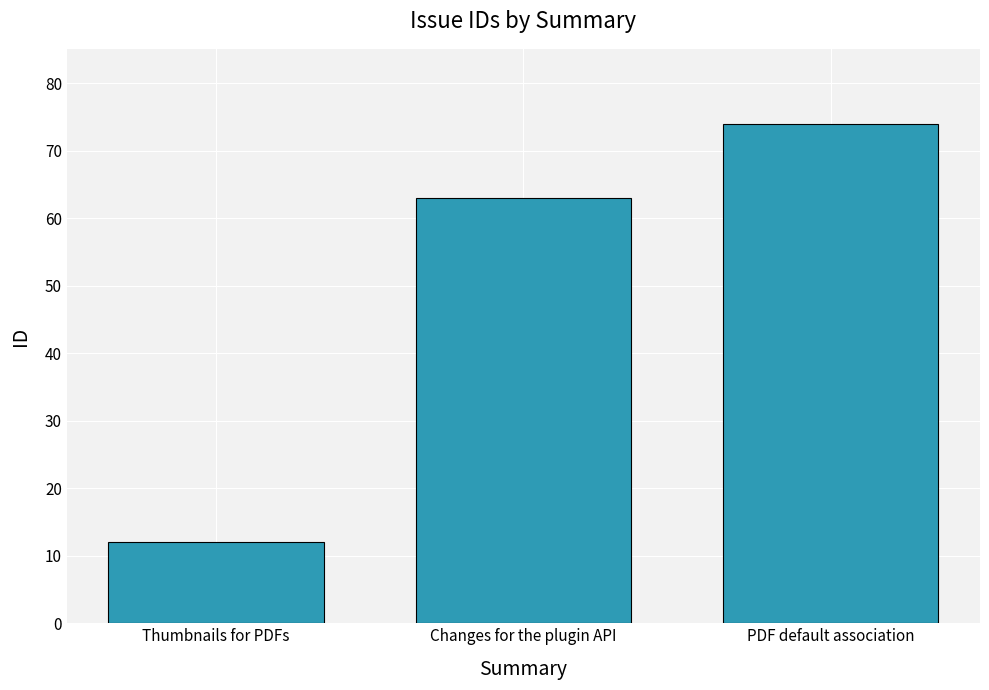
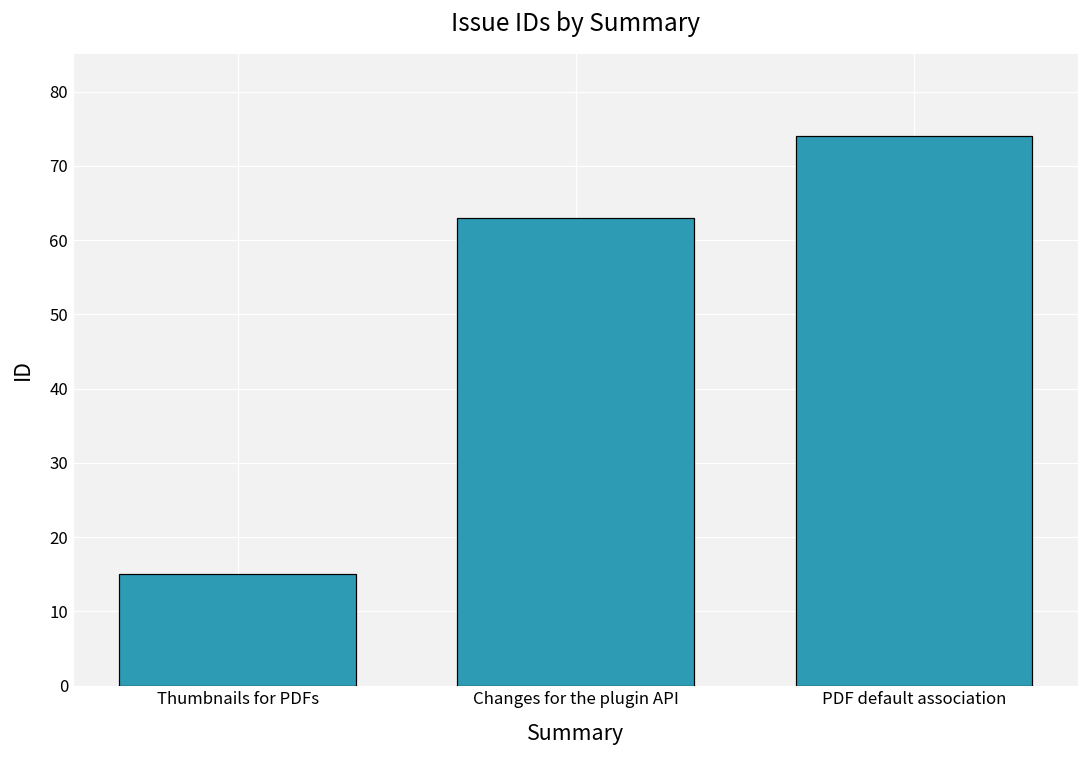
Thumbnails for PDFs: 12 -> 15
